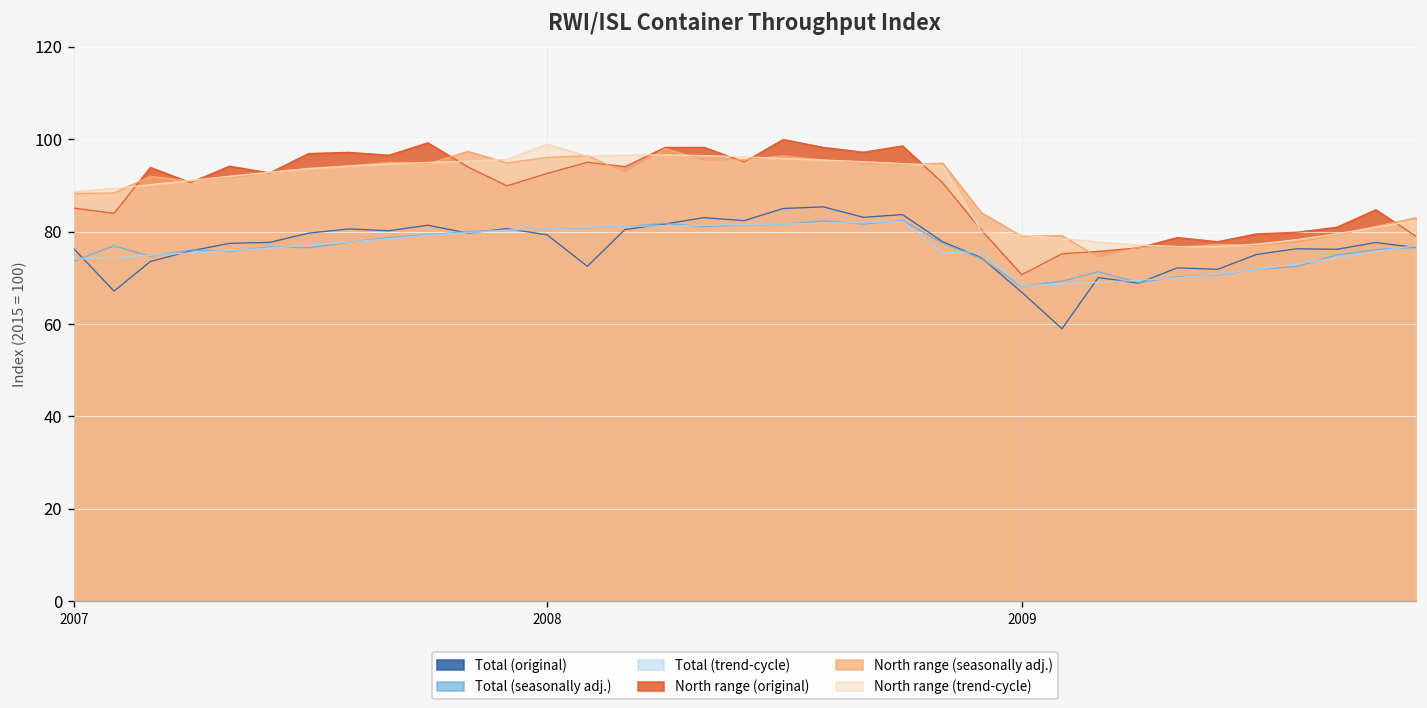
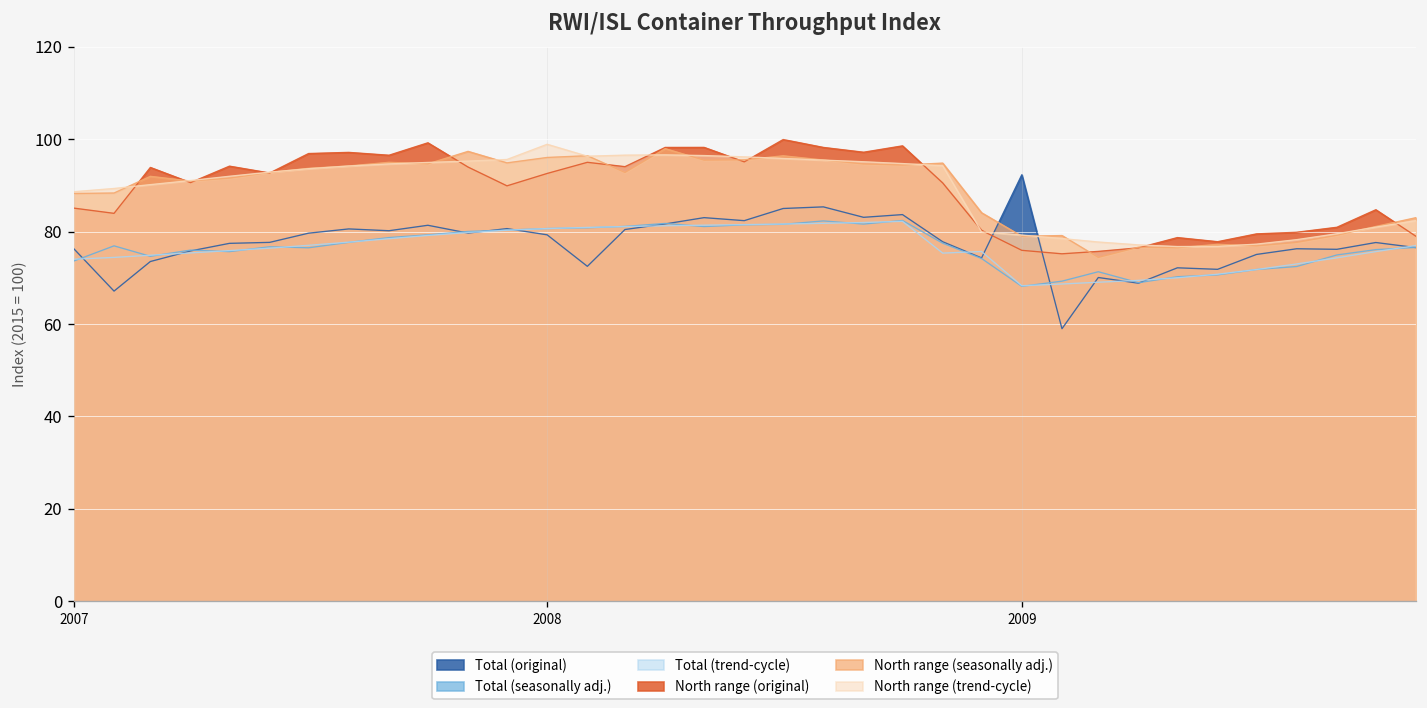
Total (original), 2009: 67 -> 92
North range (original), 2009: 71 -> 76
